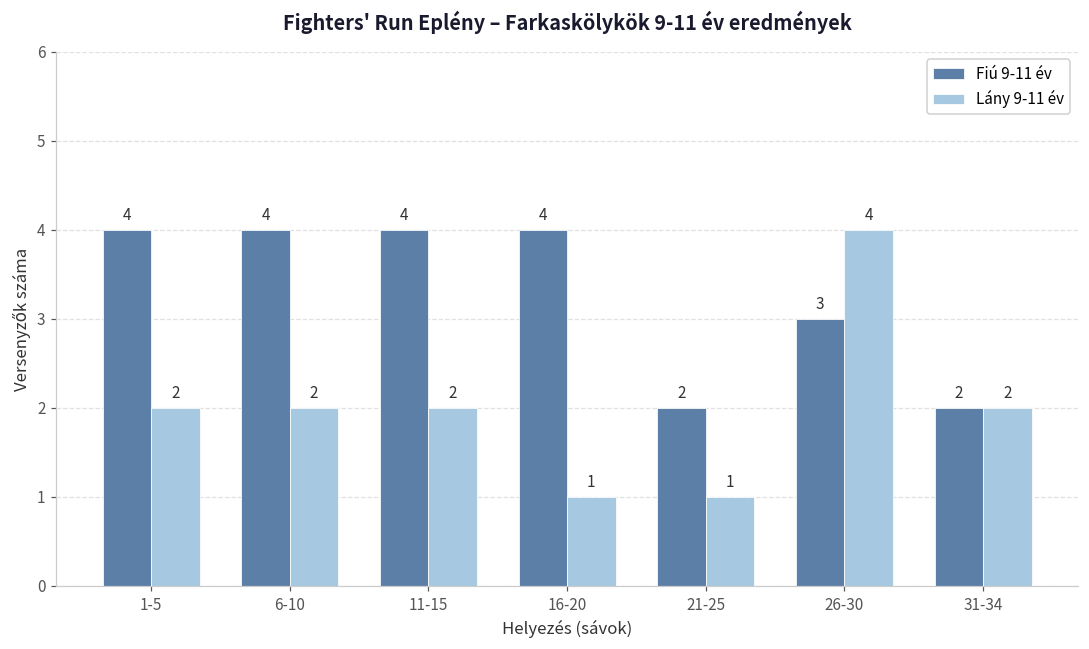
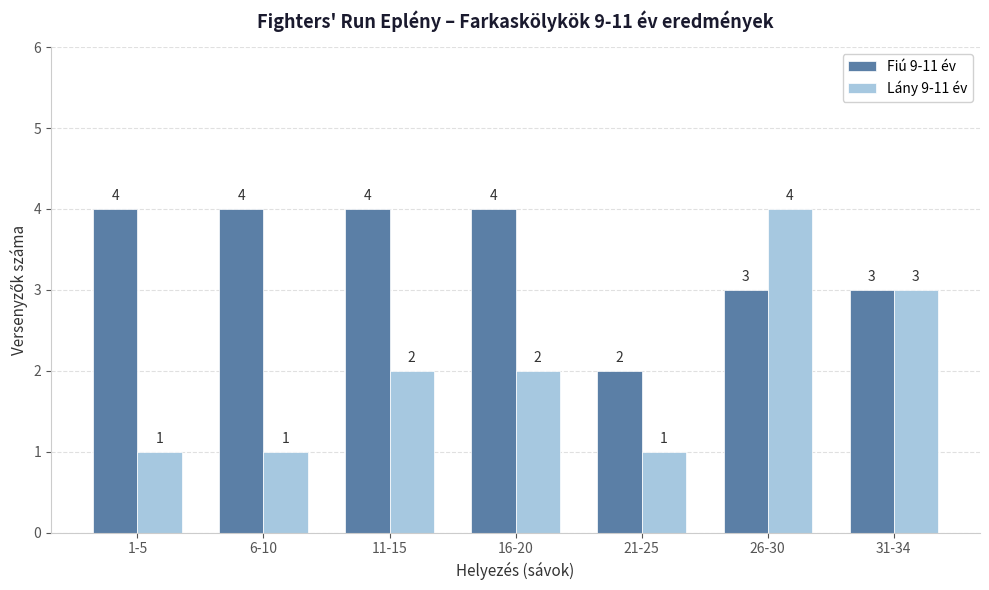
Lány 9-11 év, 1-5: 2 -> 1
Lány 9-11 év, 6-10: 2 -> 1
Lány 9-11 év, 16-20: 1 -> 2
Fiú 9-11 év, 31-34: 2 -> 3
Lány 9-11 év, 31-34: 2 -> 3
